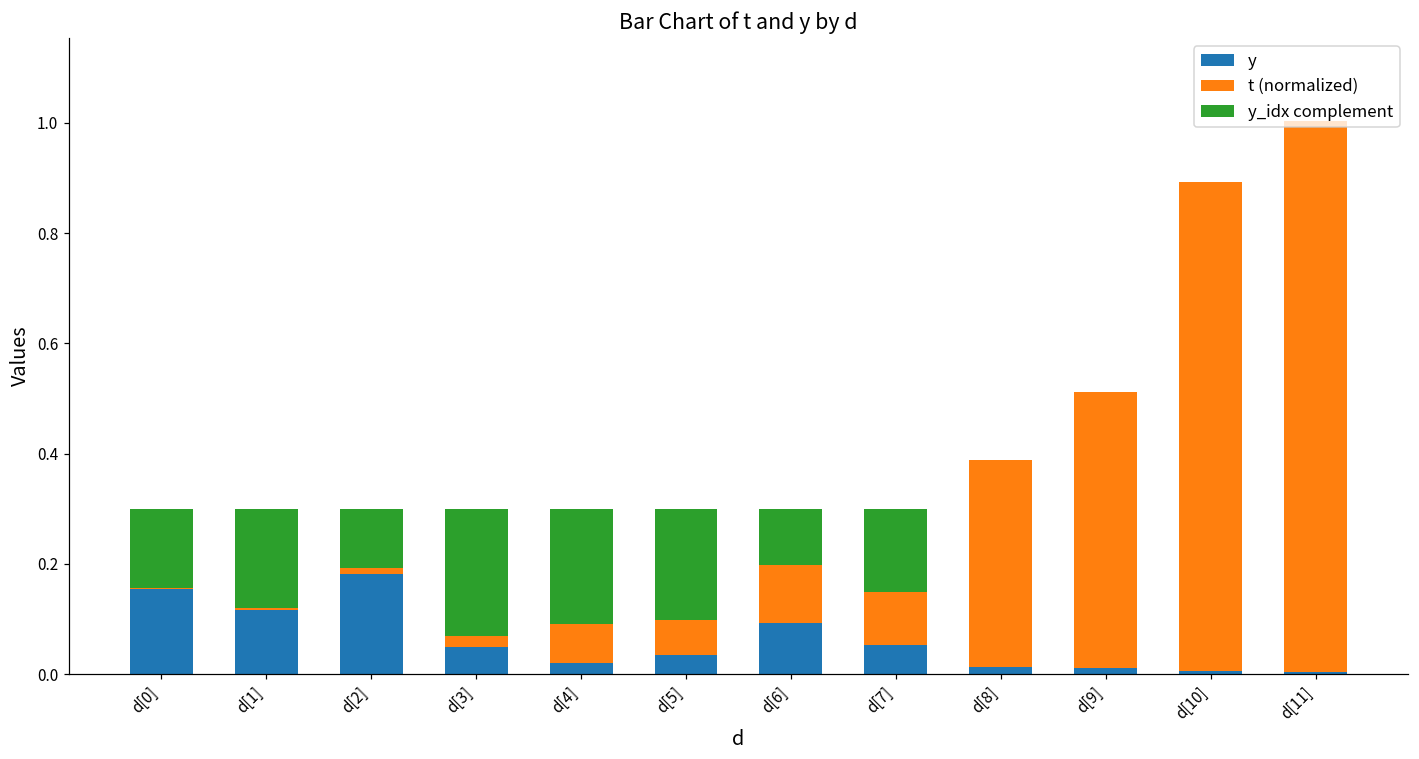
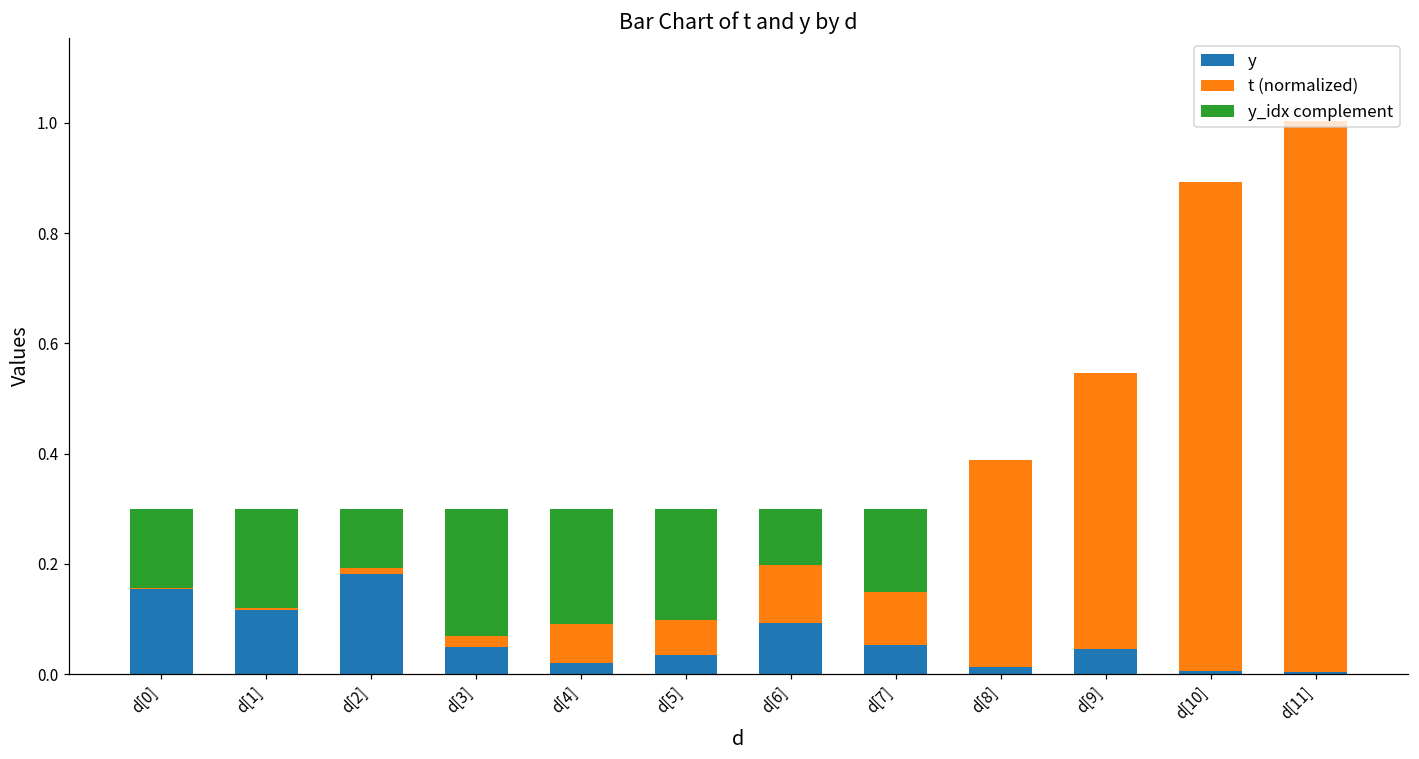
y, d[9]: 0.01 -> 0.05
